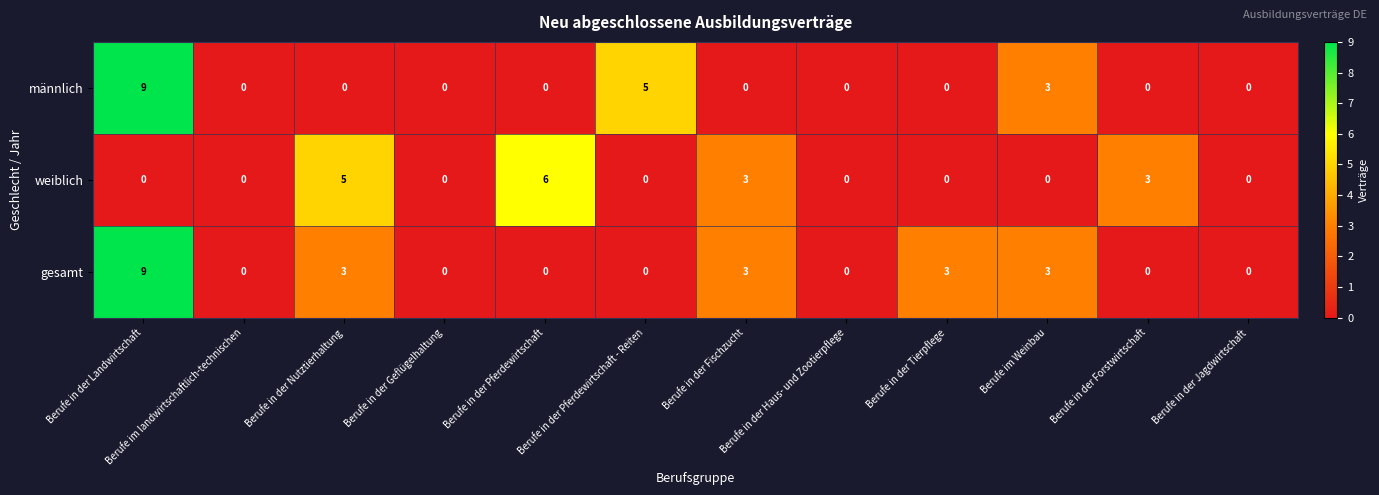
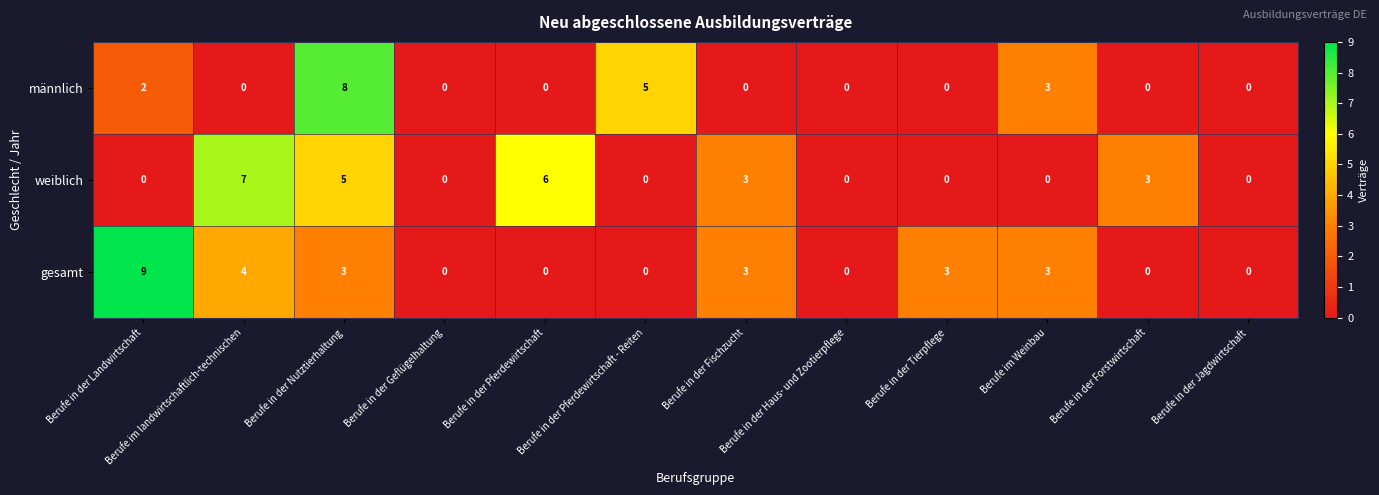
männlich, Berufe in der Landwirtschaft: 9 -> 2
männlich, Berufe in der Nutztierhaltung: 0 -> 8
weiblich, Berufe im landwirtschaftlich-technischen: 0 -> 7
gesamt, Berufe im landwirtschaftlich-technischen: 0 -> 4
